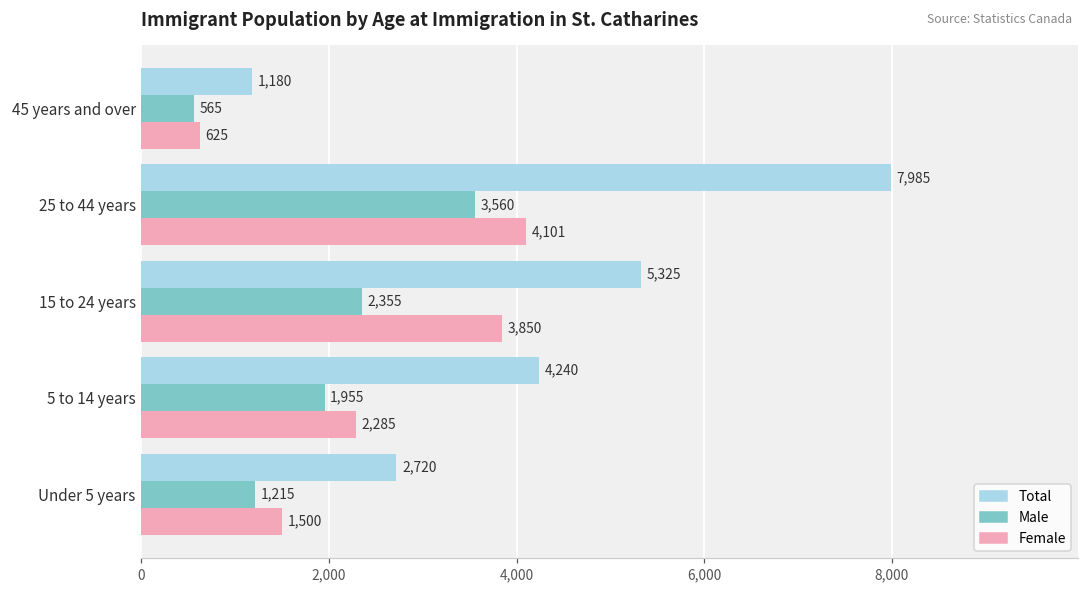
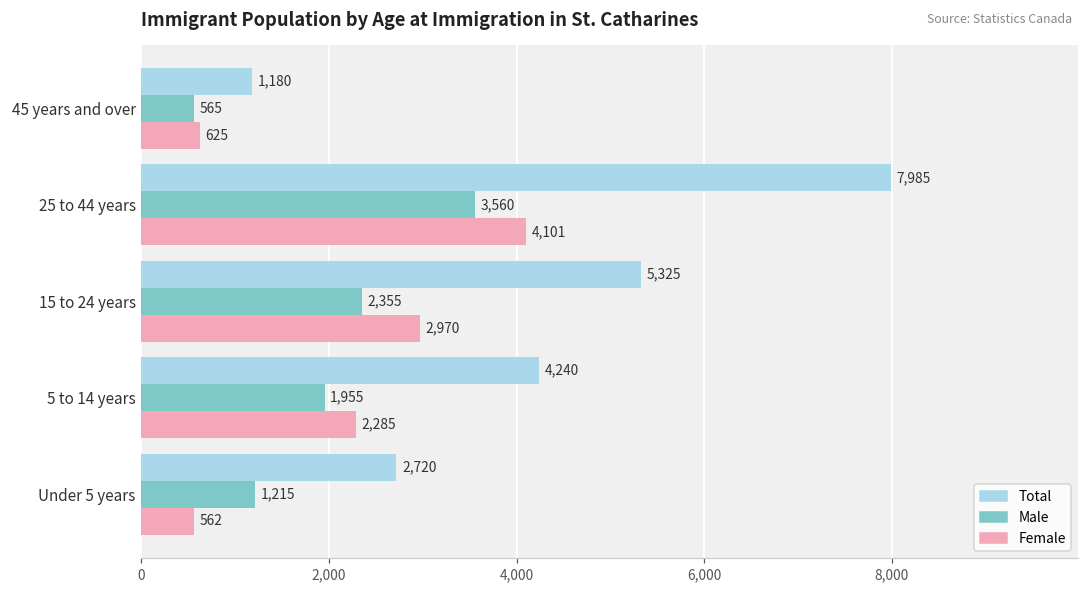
Female, 15 to 24 years: 3,850 -> 2,970
Female, Under 5 years: 1,500 -> 562
